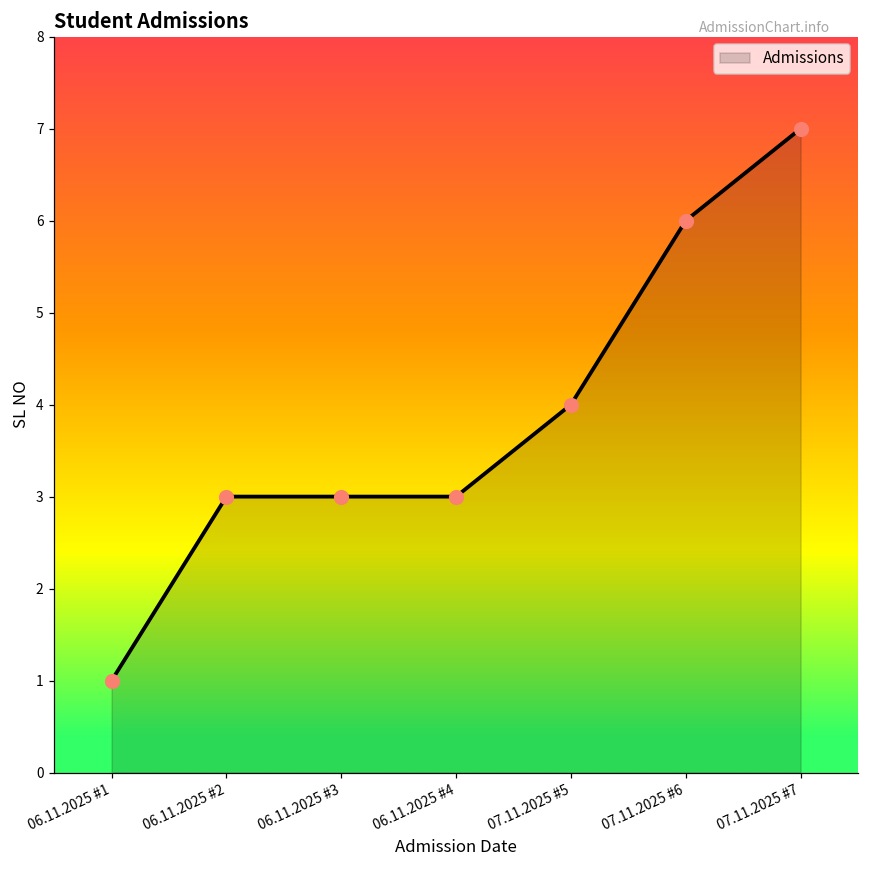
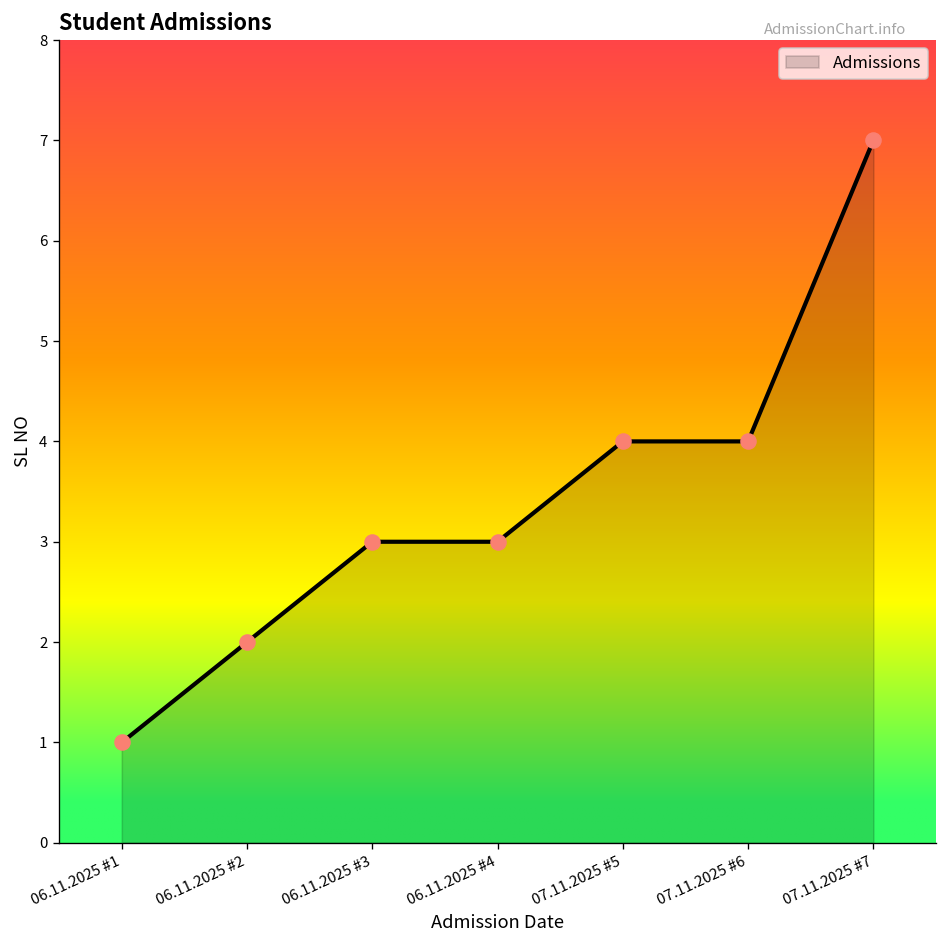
06.11.2025 #2: 3 -> 2
07.11.2025 #6: 6 -> 4
